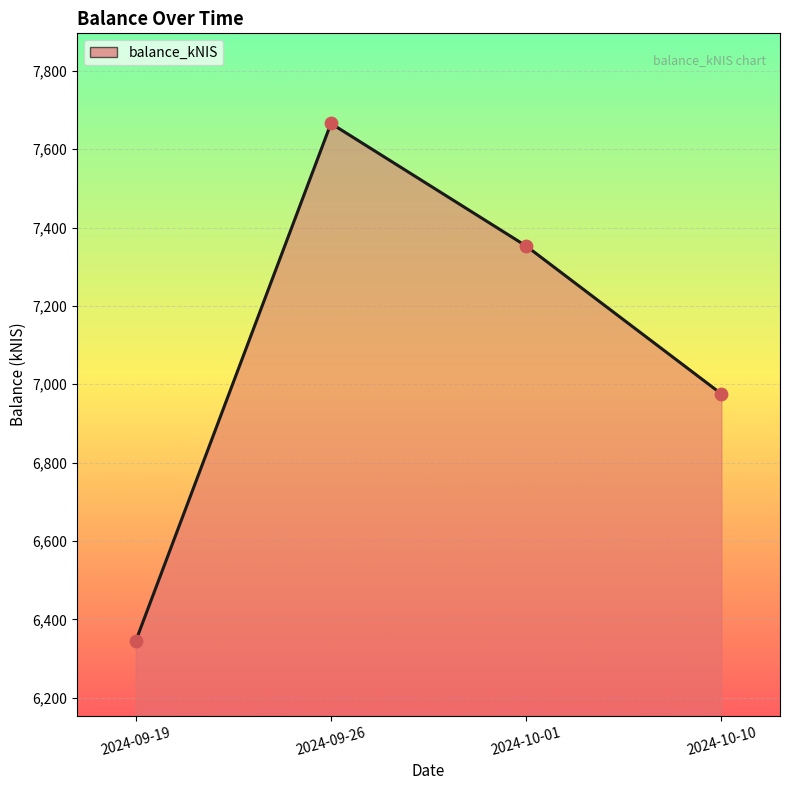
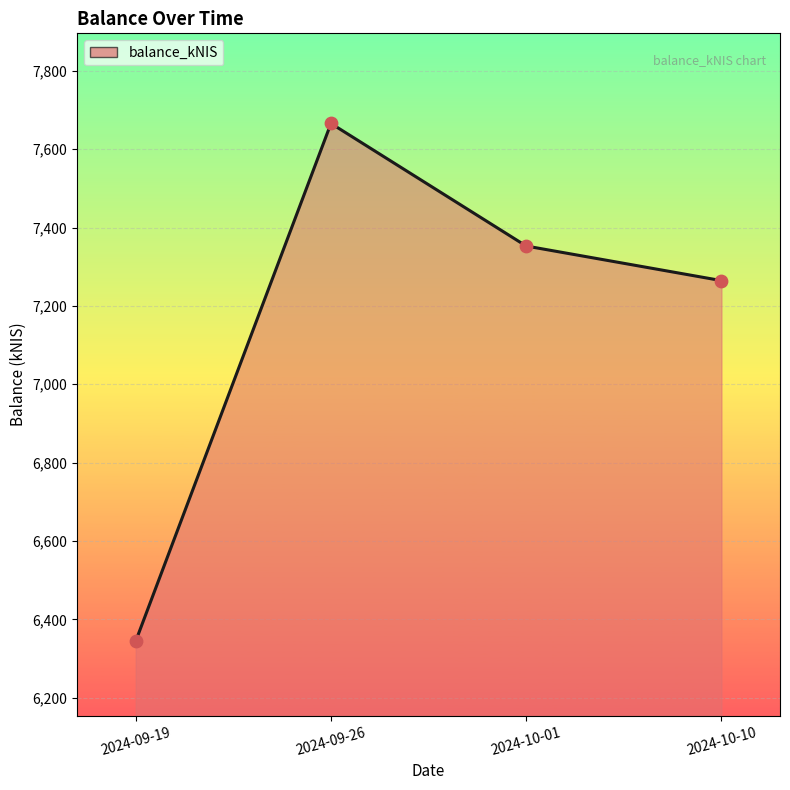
2024-10-10: 6,980 -> 7,260
